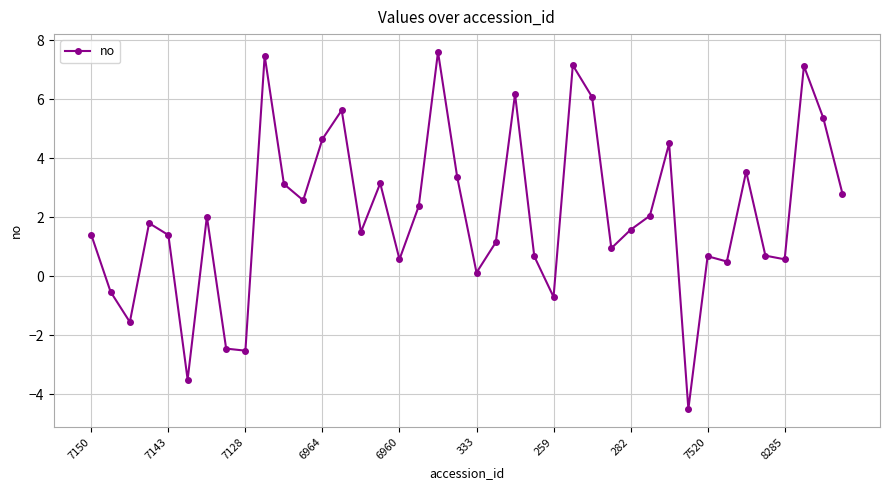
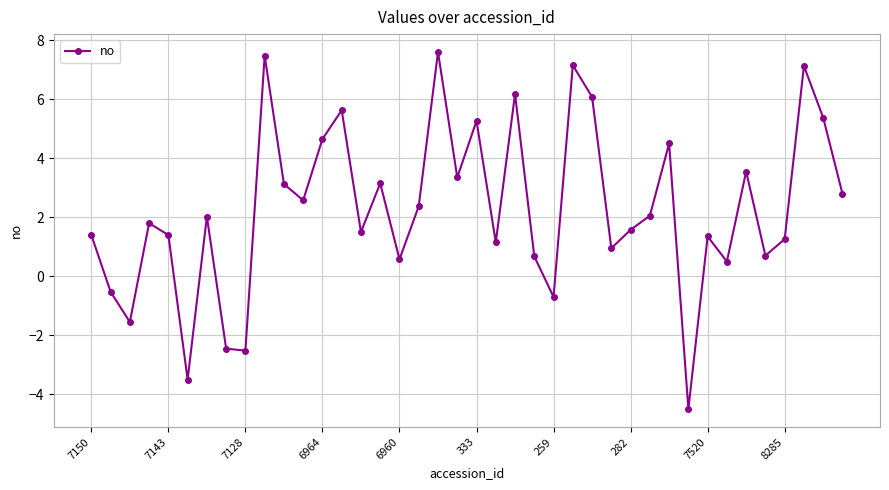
333: 0.1 -> 5.3
7520: 0.7 -> 1.4
8285: 0.6 -> 1.3
